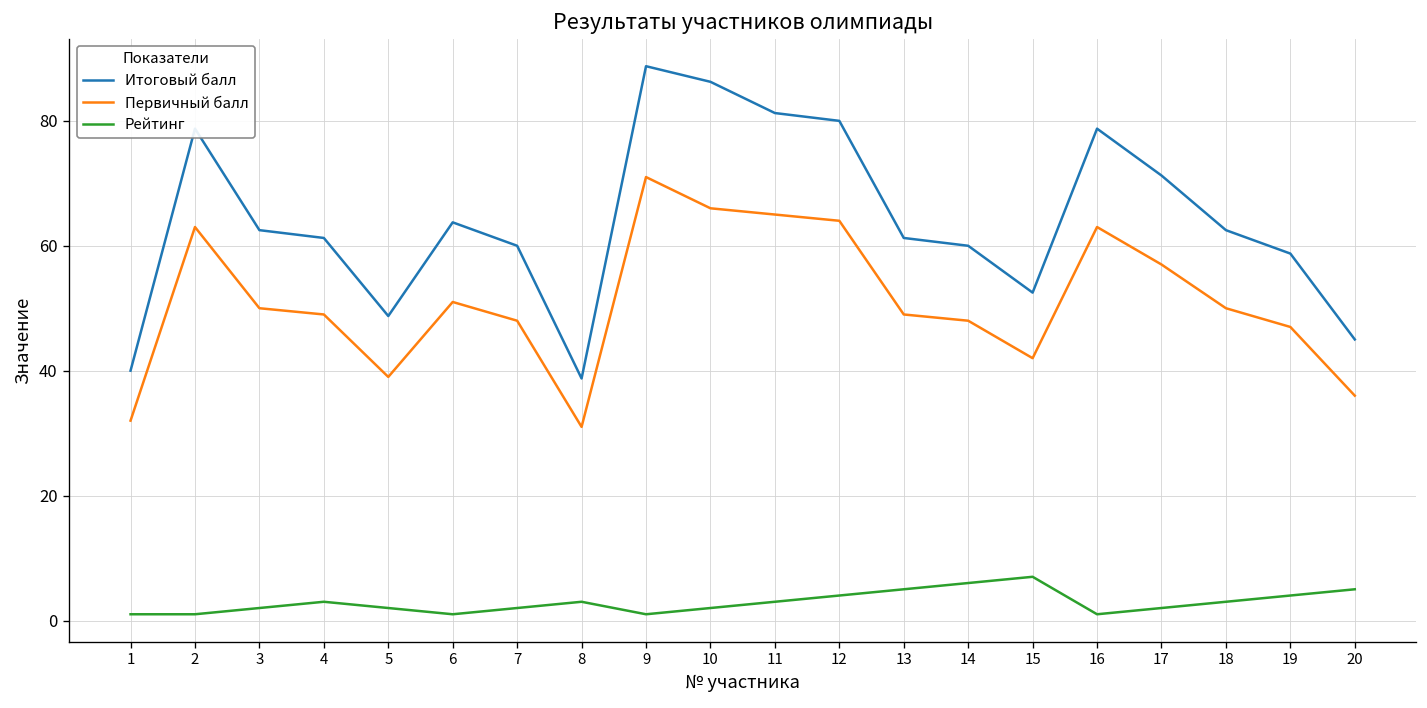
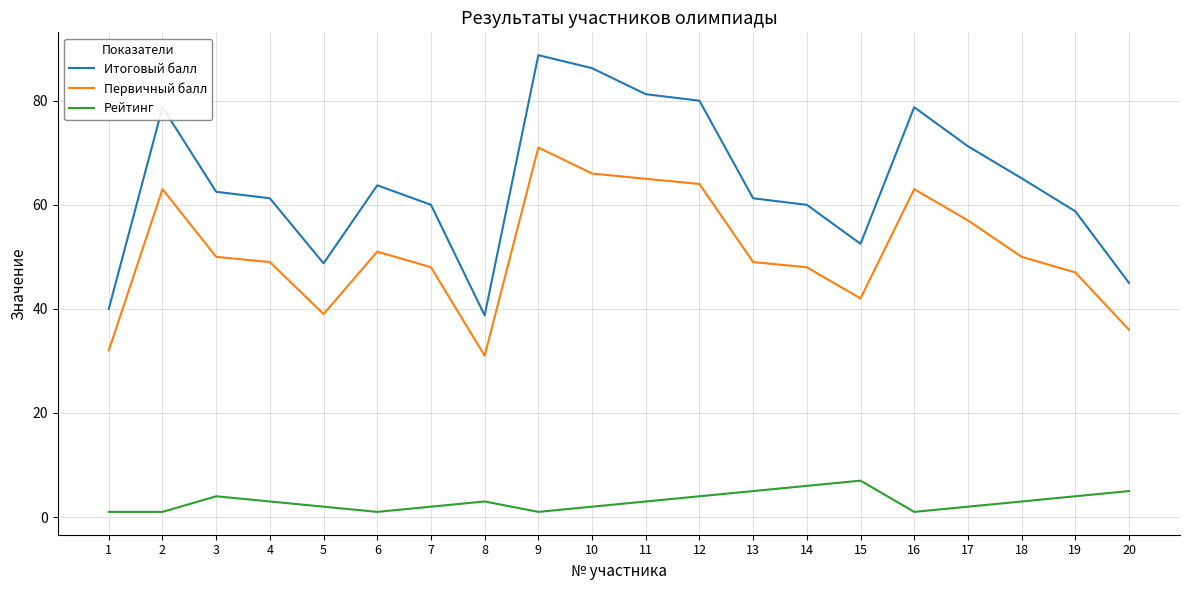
Рейтинг, 3: 2 -> 4
Итоговый балл, 18: 63 -> 65
